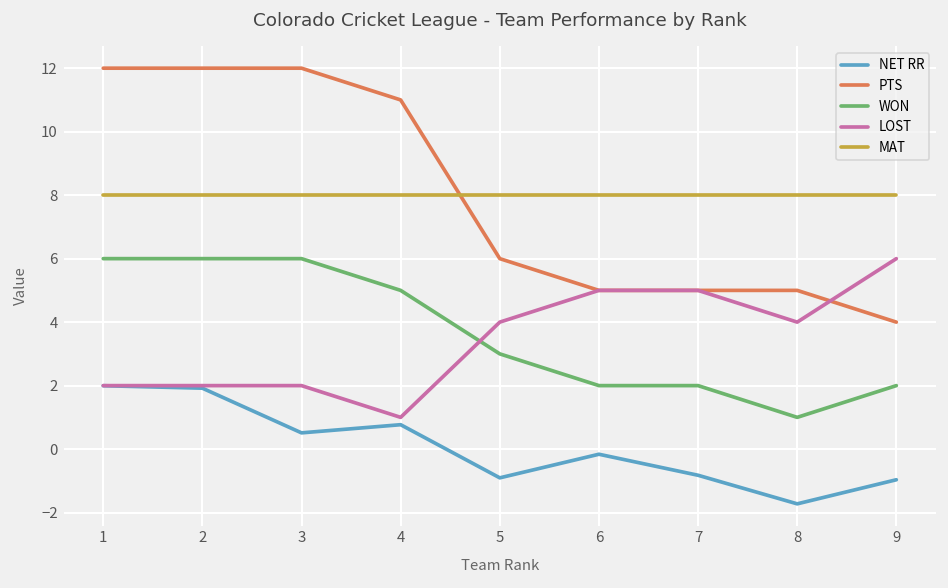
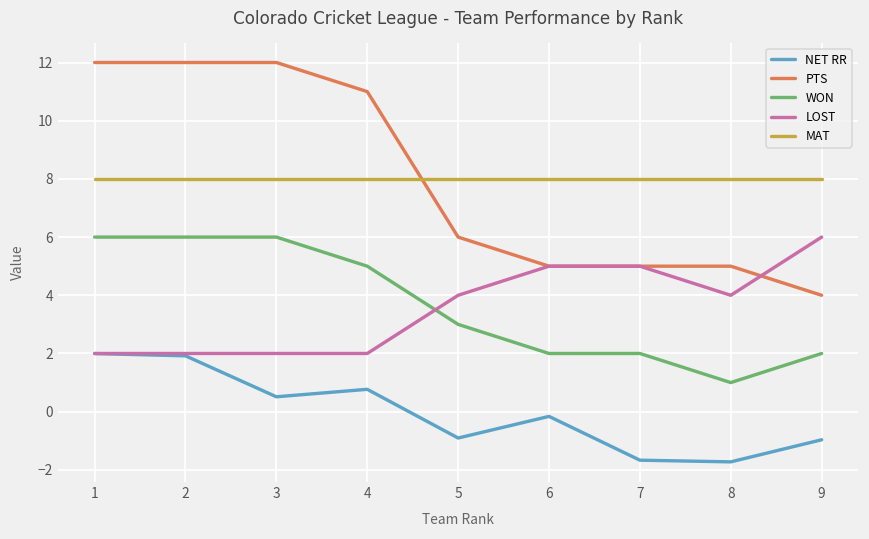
LOST, 4: 1 -> 2
NET RR, 7: -0.8 -> -1.7
